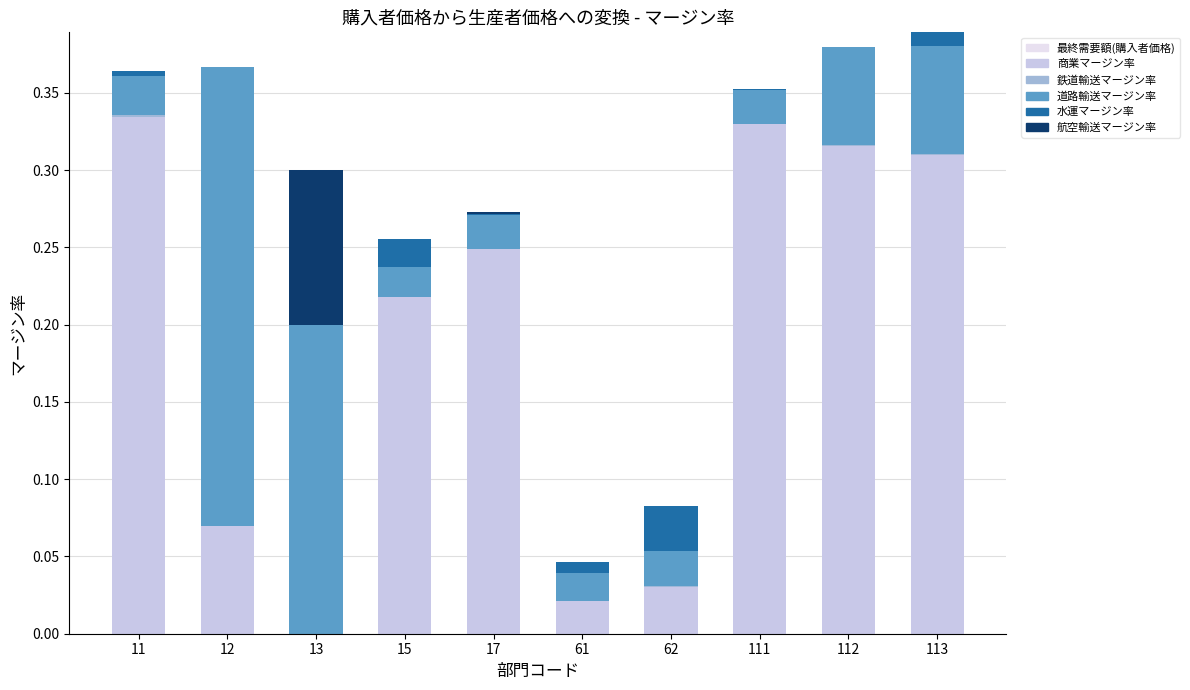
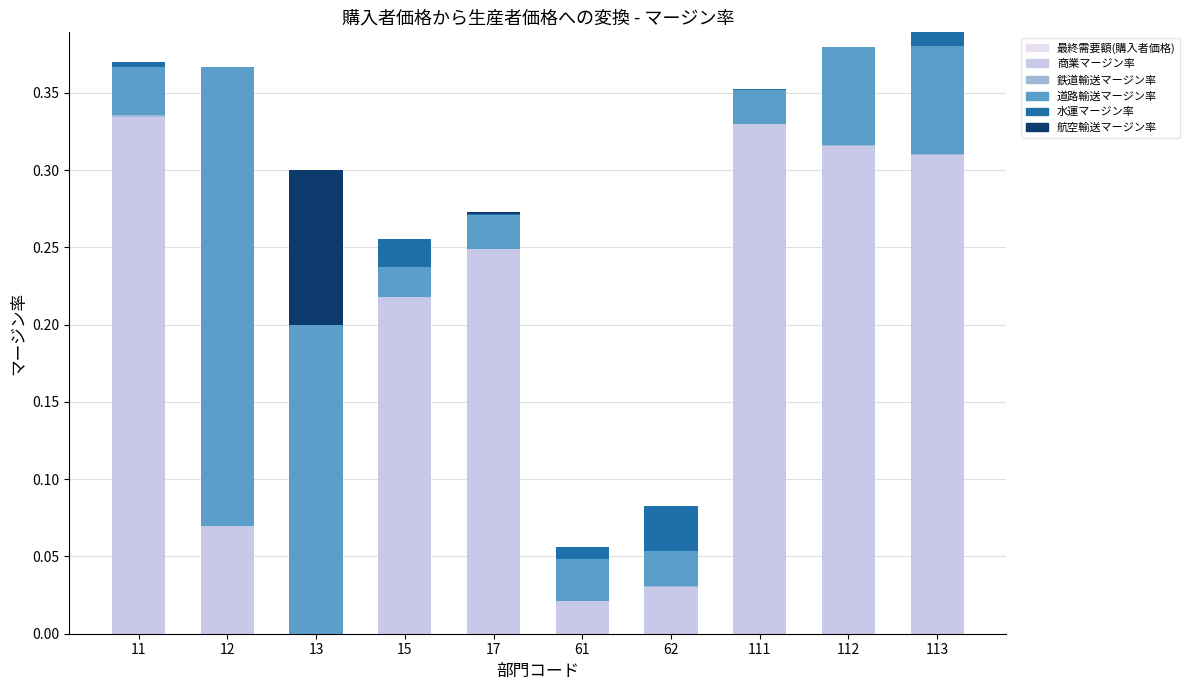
道路輸送マージン率, 11: 0.025 -> 0.031
道路輸送マージン率, 61: 0.018 -> 0.027
